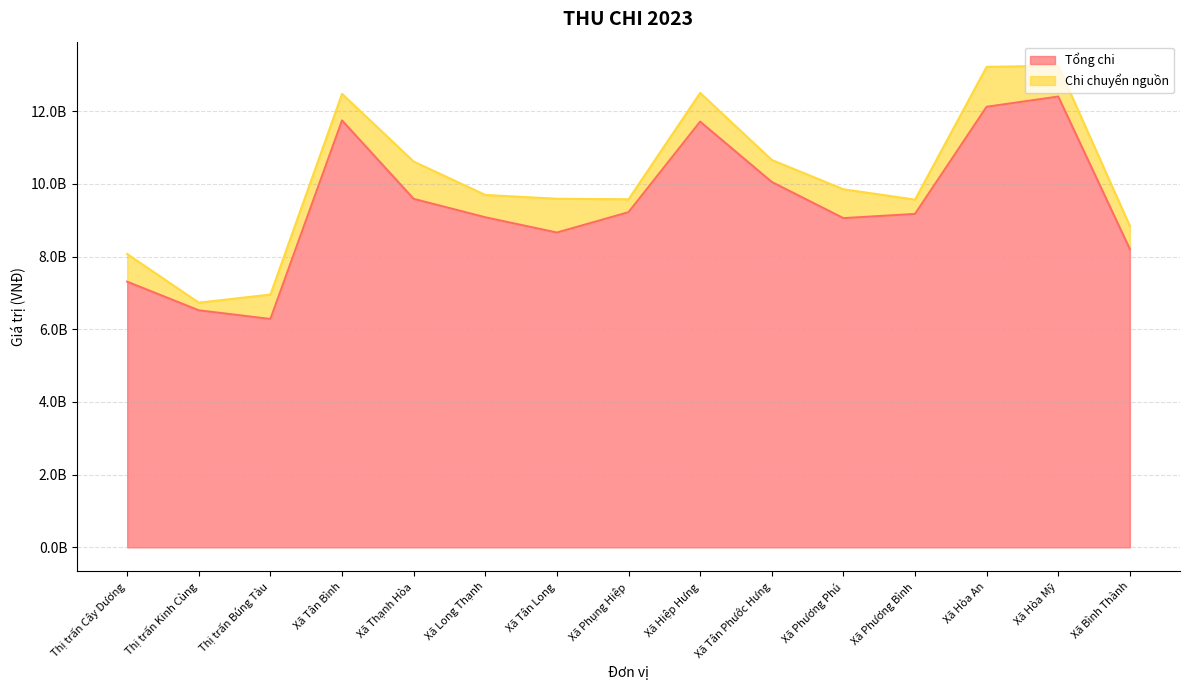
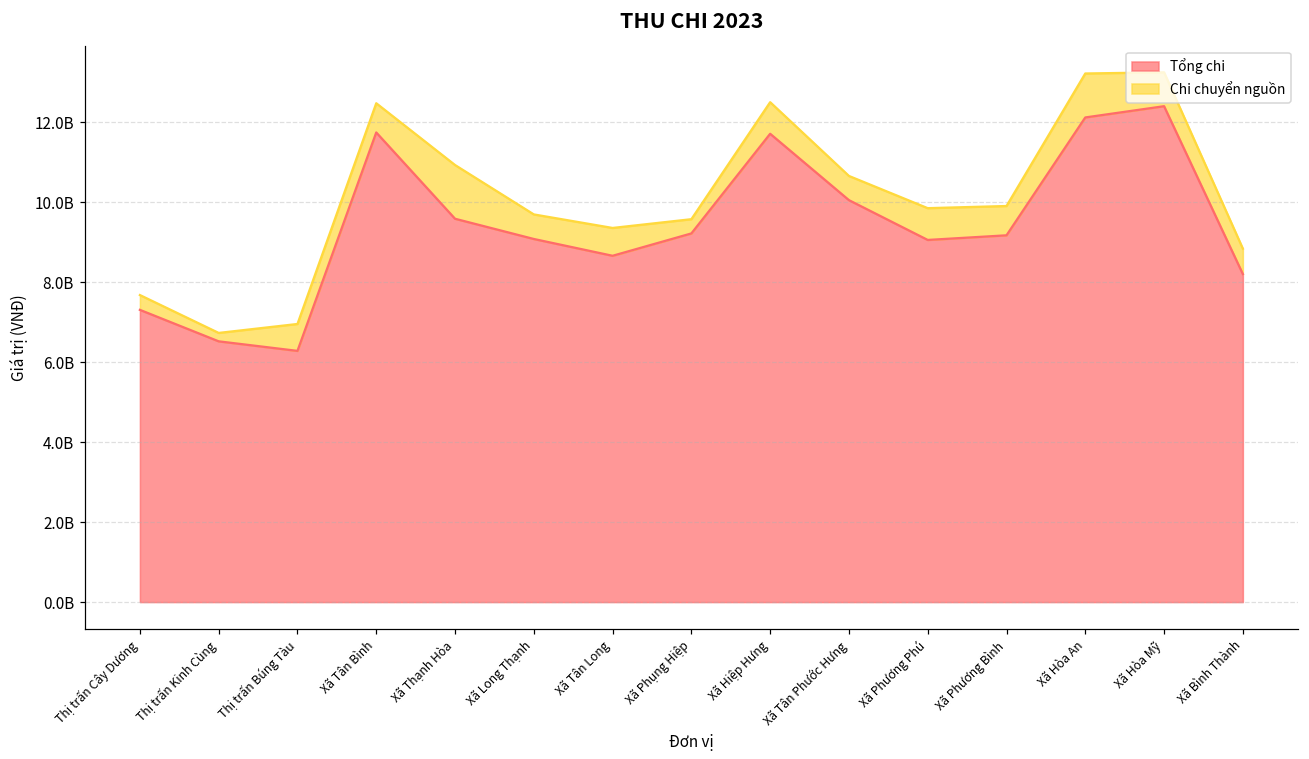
Chi chuyển nguồn, Thị trấn Cây Dương: 800000000 -> 400000000
Chi chuyển nguồn, Xã Thạnh Hòa: 1000000000 -> 1300000000
Chi chuyển nguồn, Xã Tân Long: 900000000 -> 700000000
Chi chuyển nguồn, Xã Phương Bình: 400000000 -> 700000000
